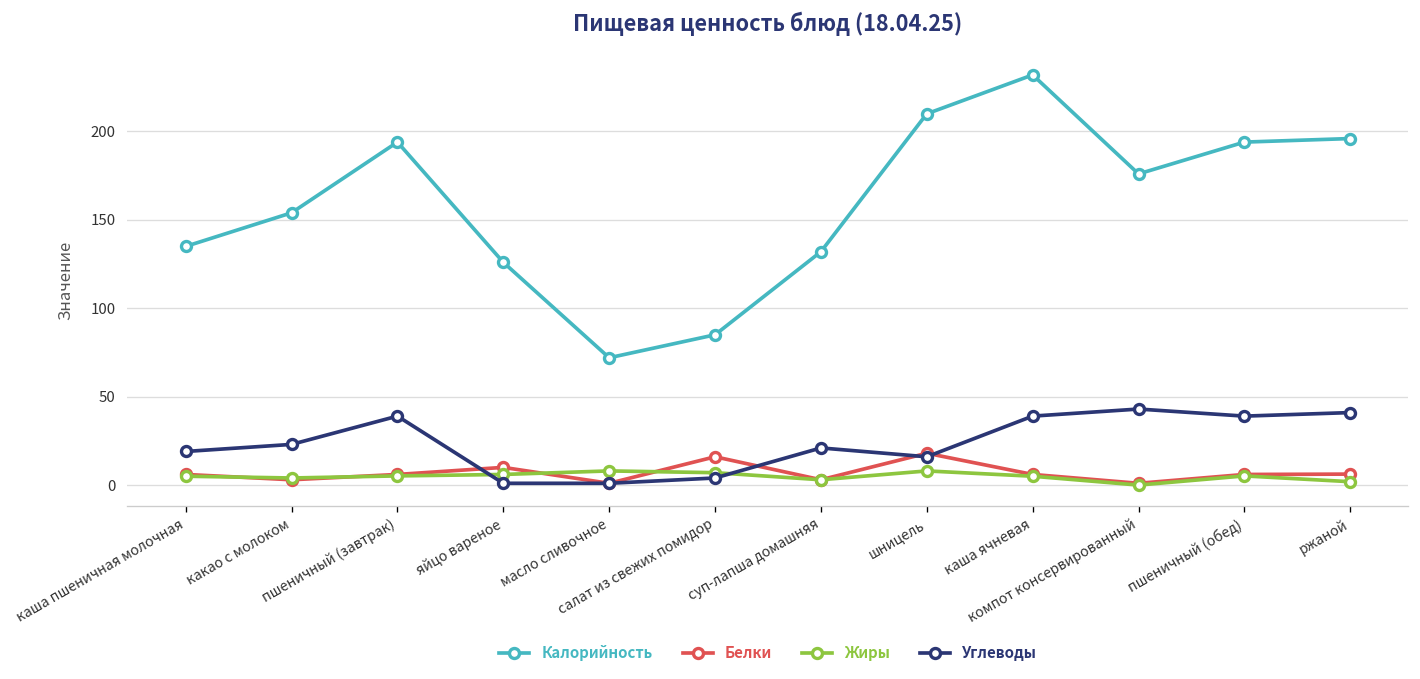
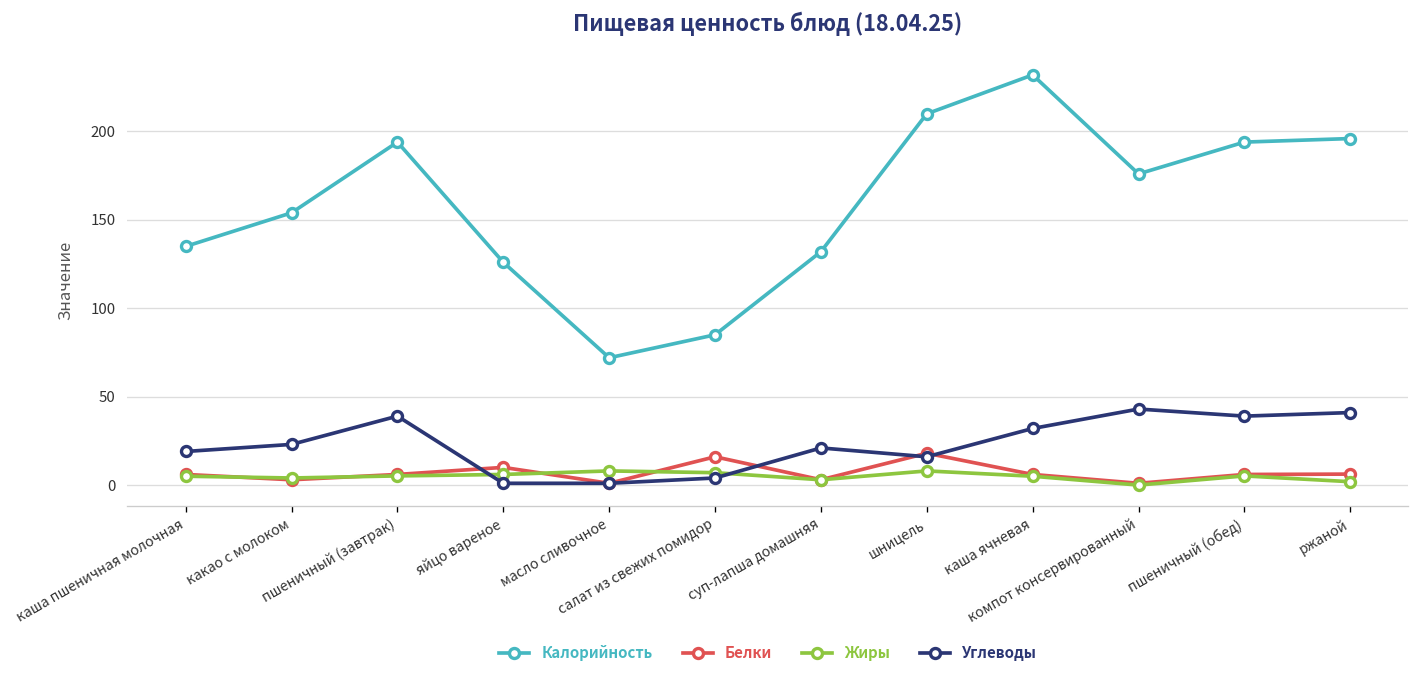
Углеводы, каша ячневая: 39 -> 32
